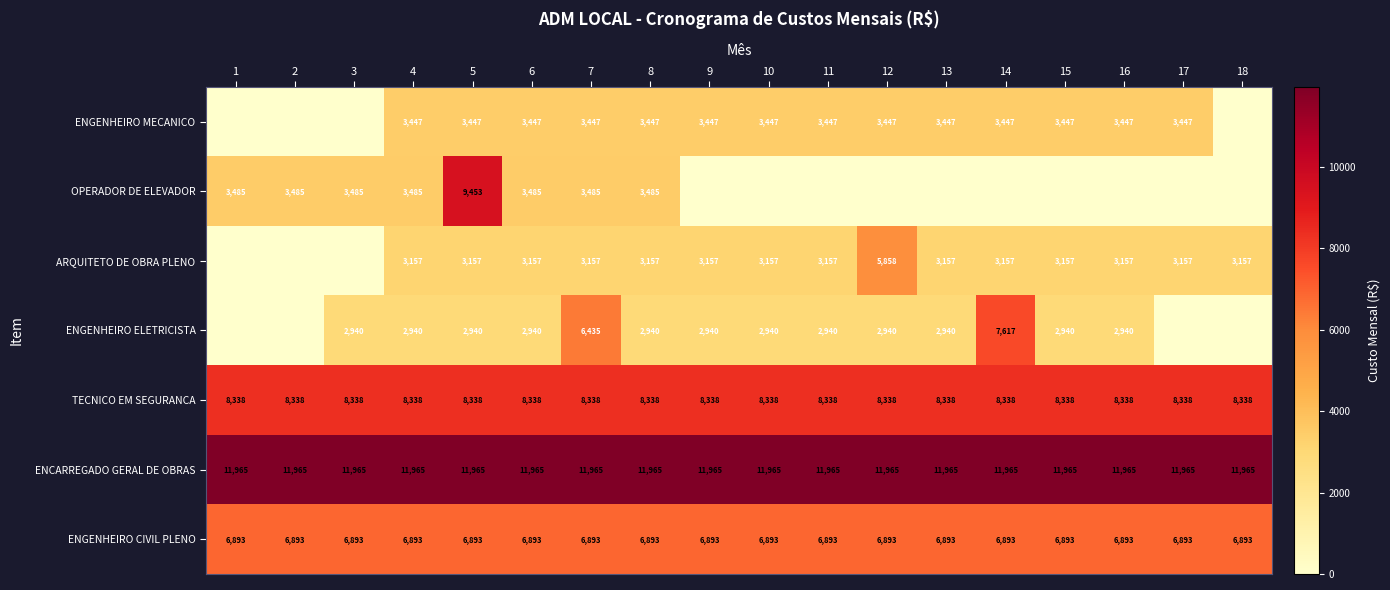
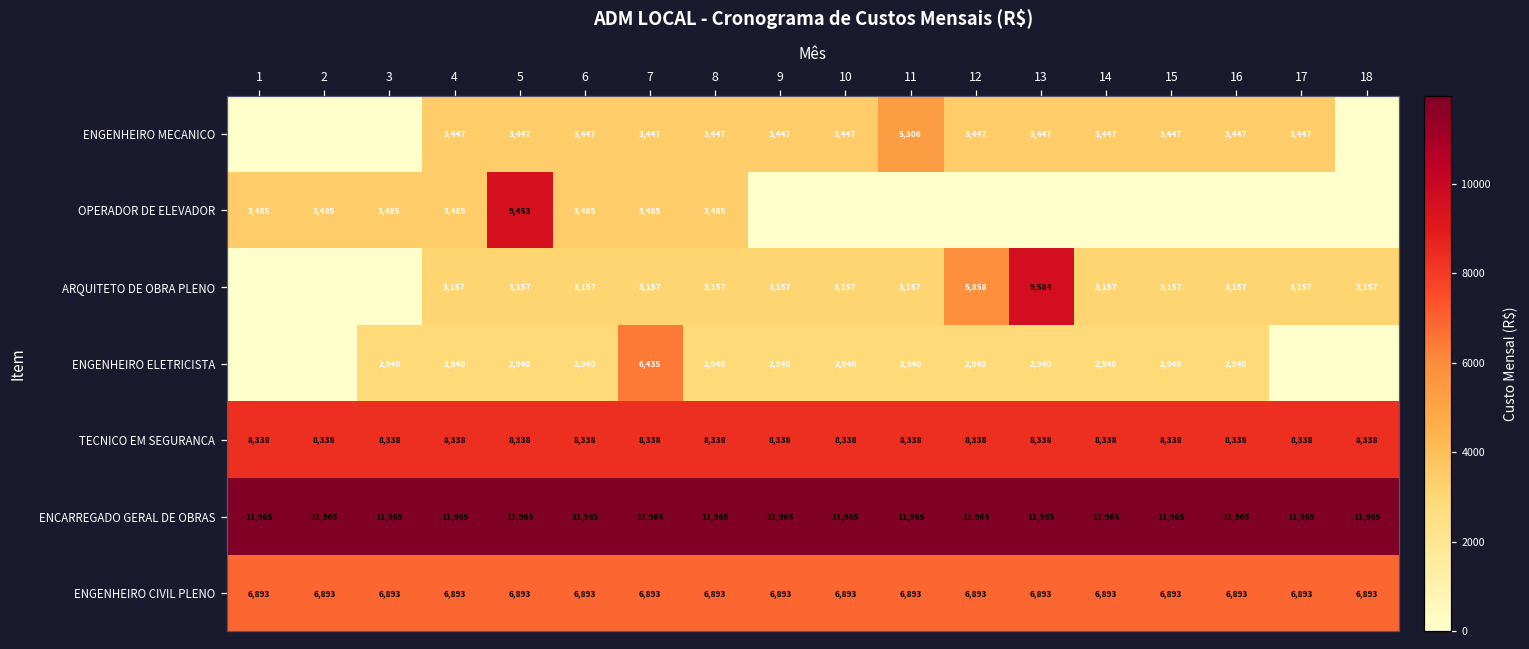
ENGENHEIRO MECANICO, 11: 3,447 -> 5,306
ARQUITETO DE OBRA PLENO, 13: 3,157 -> 9,584
ENGENHEIRO ELETRICISTA, 14: 7,617 -> 2,940
